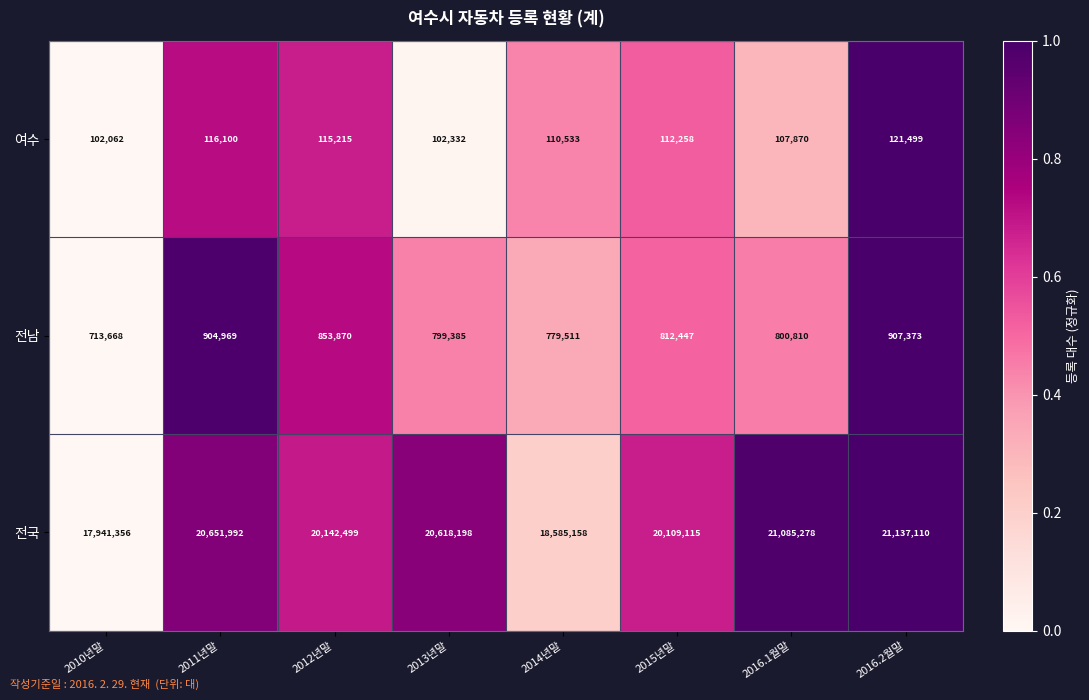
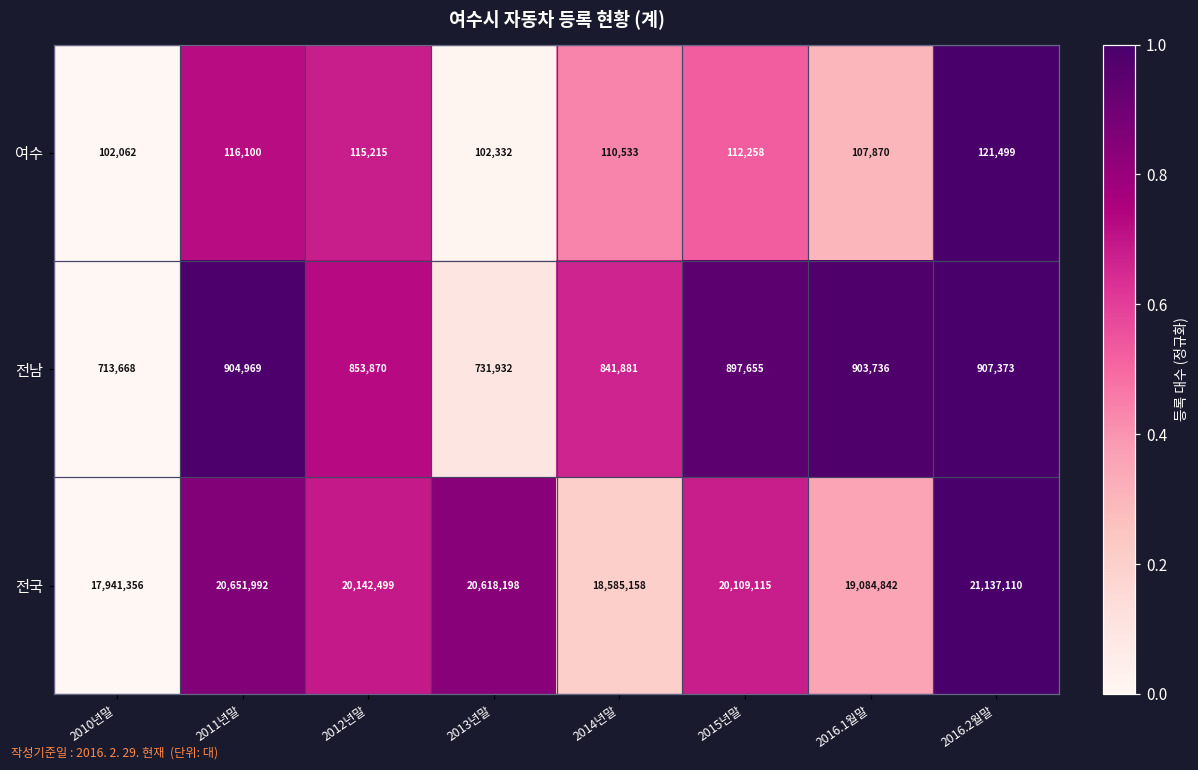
전남, 2013년말: 799,385 -> 731,932
전남, 2014년말: 779,511 -> 841,881
전남, 2015년말: 812,447 -> 897,655
전남, 2016.1월말: 800,810 -> 903,736
전국, 2016.1월말: 21,085,278 -> 19,084,842
